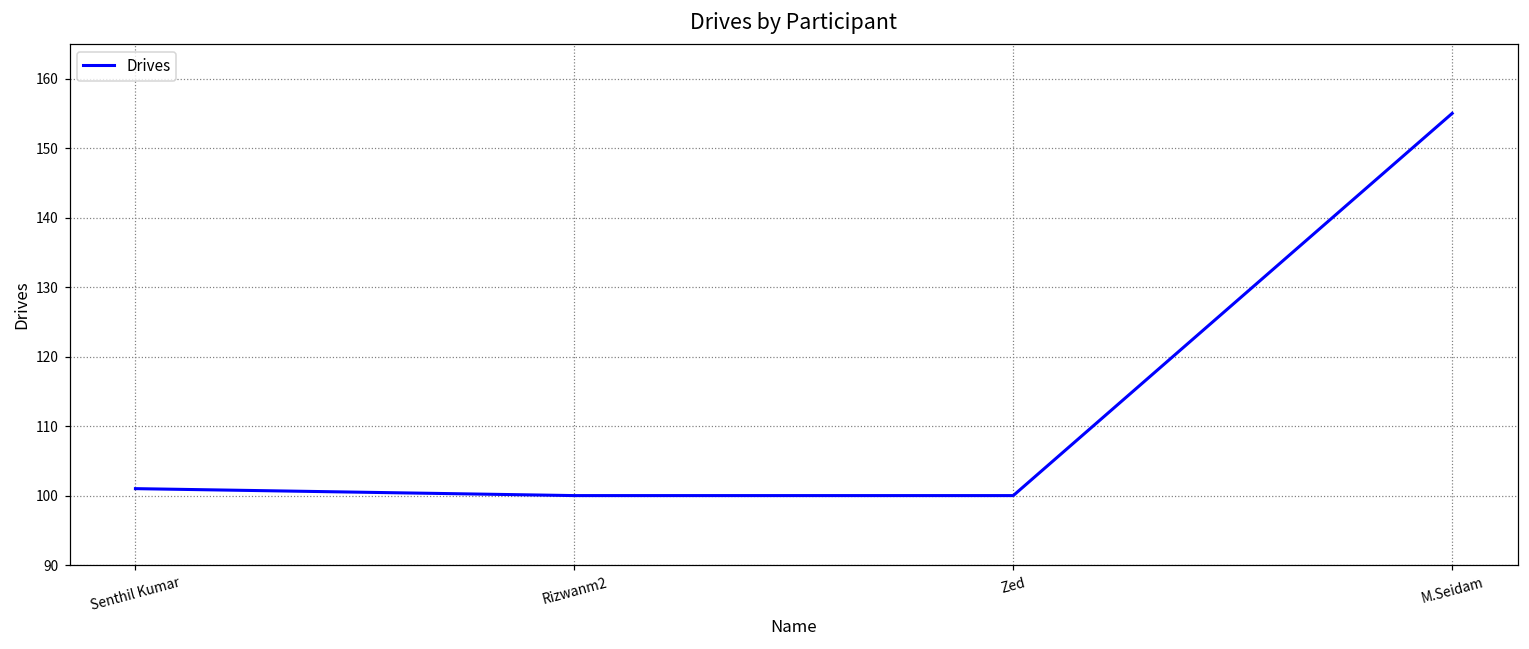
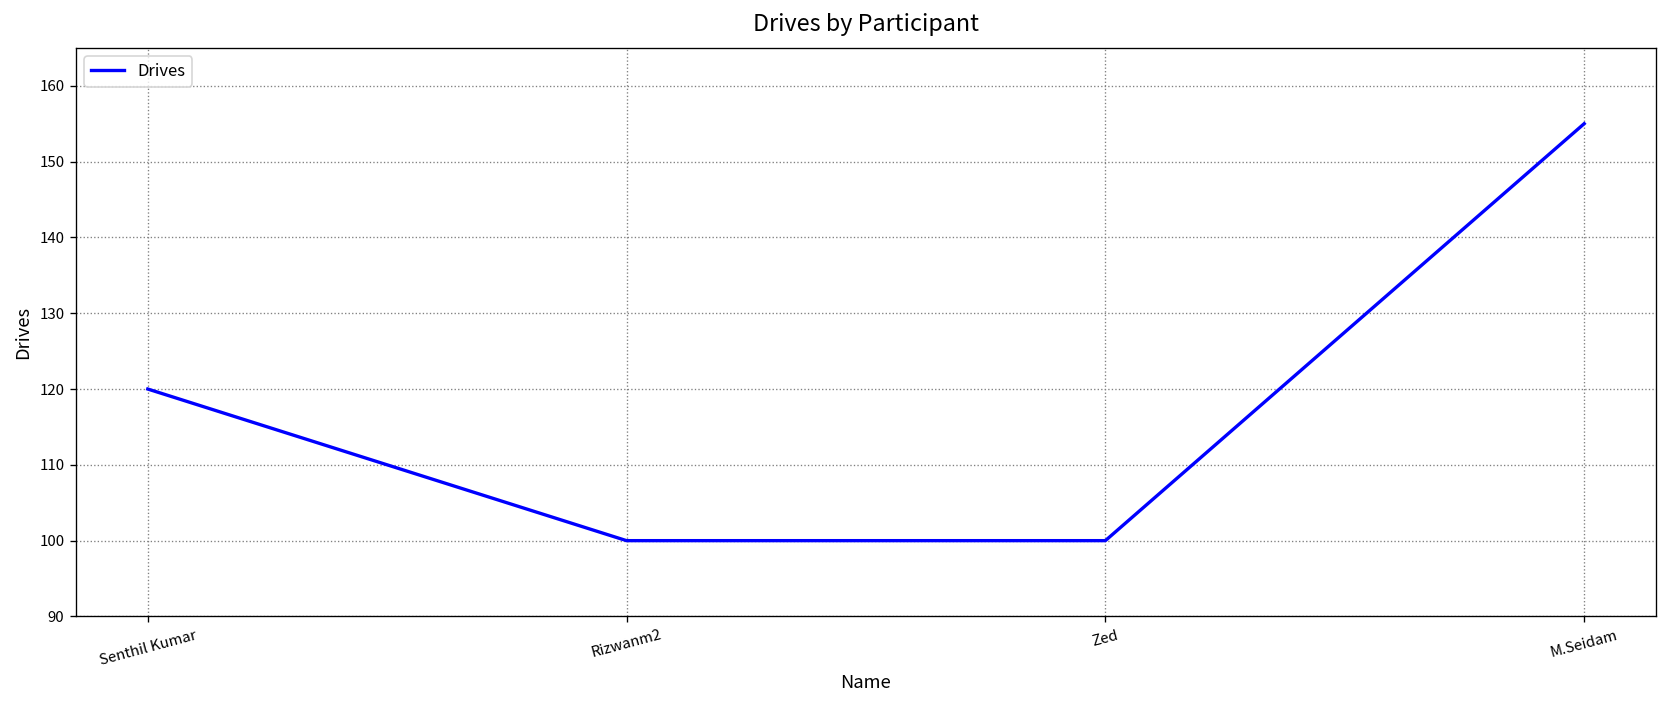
Senthil Kumar: 101 -> 120
